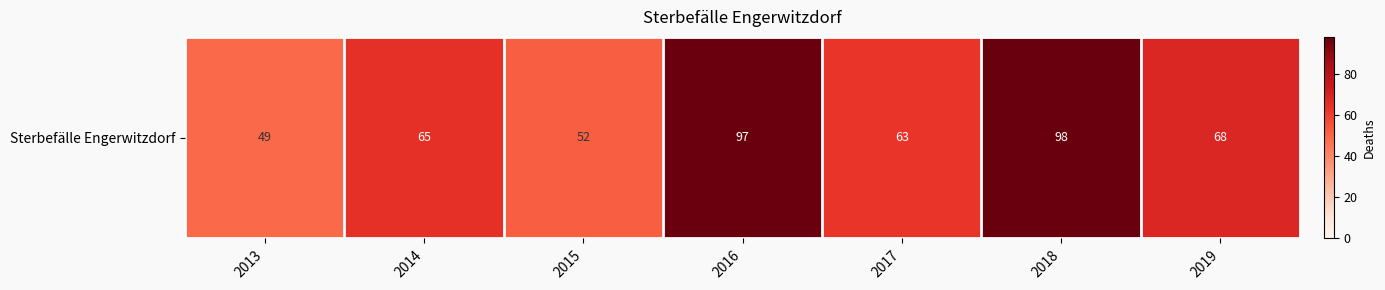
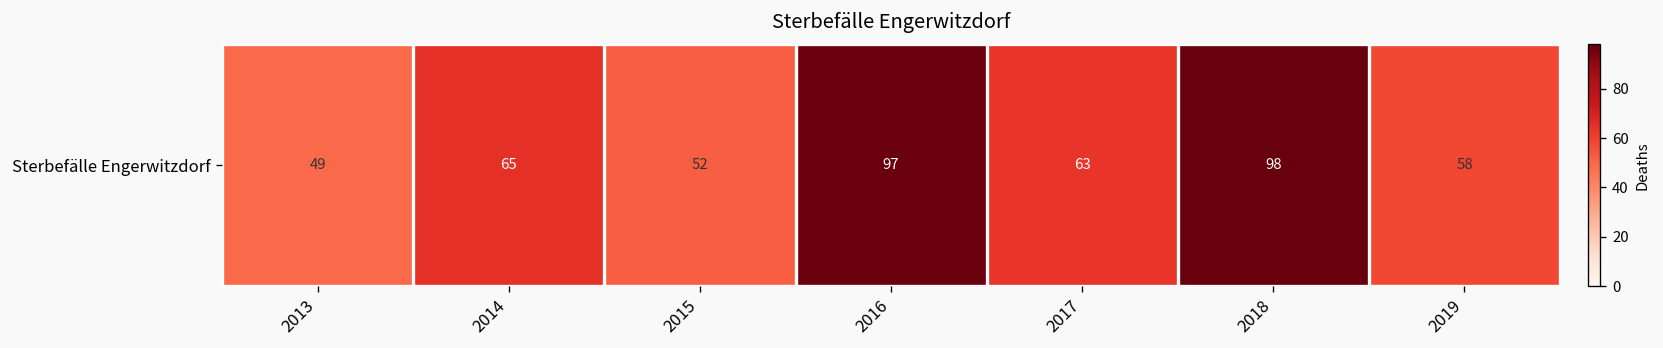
Sterbefälle Engerwitzdorf, 2019: 68 -> 58
